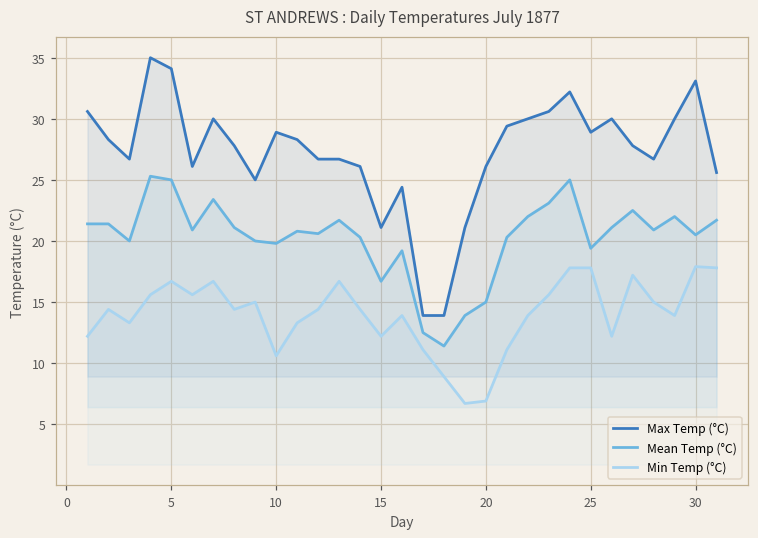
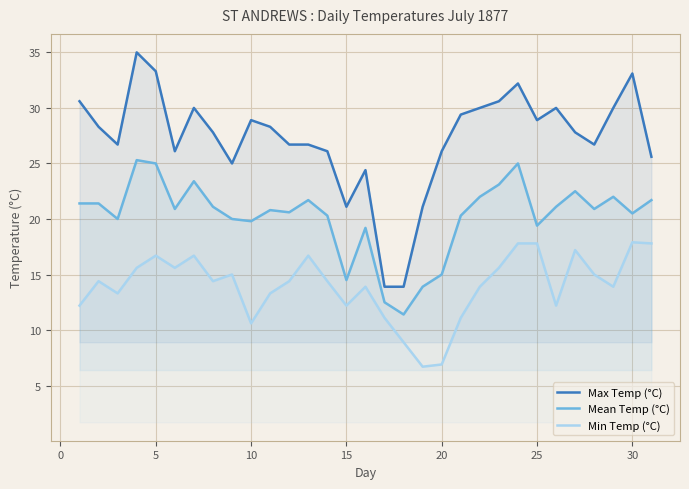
Max Temp (°C), 5: 34.1 -> 33.3
Mean Temp (°C), 15: 16.7 -> 14.5
